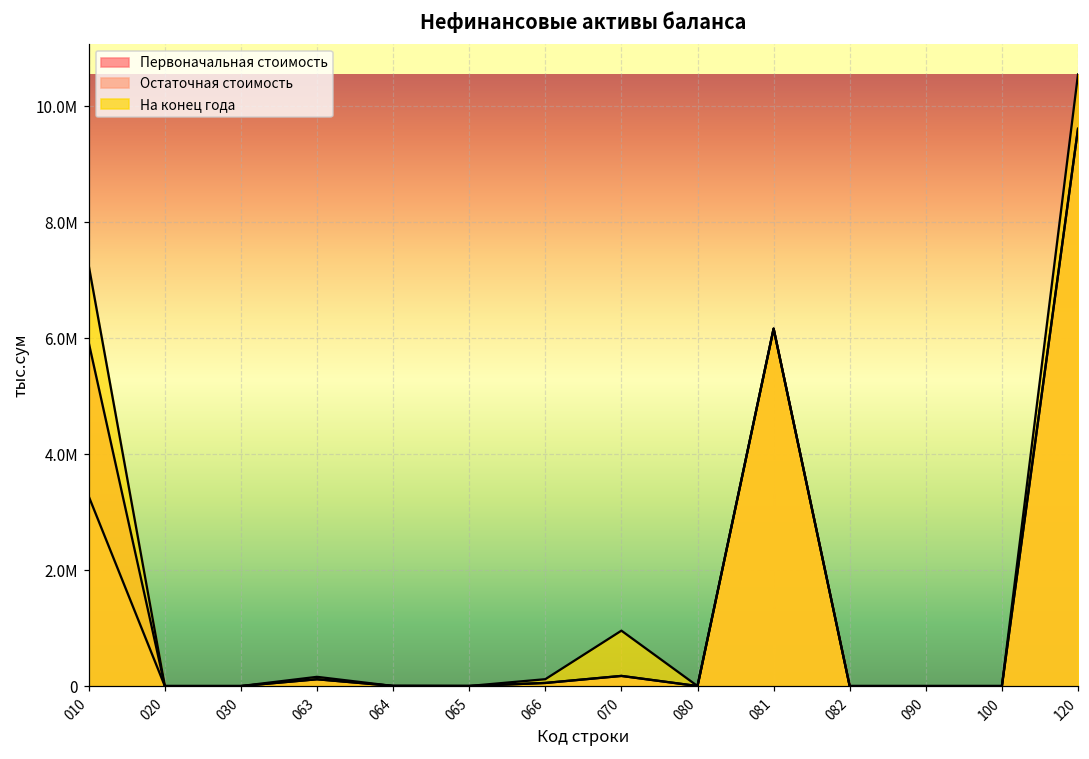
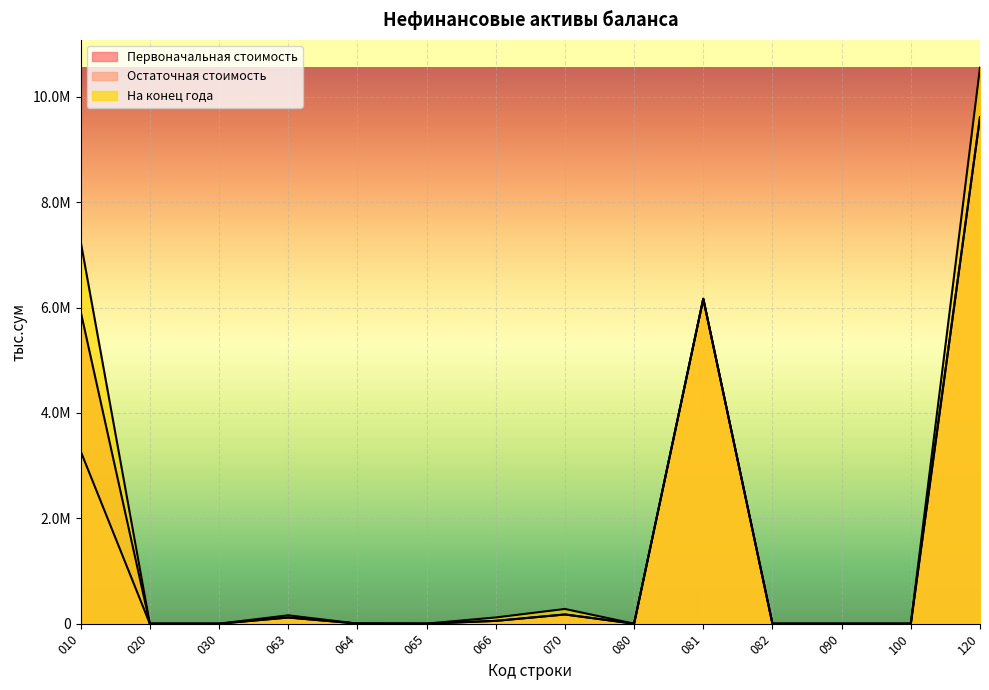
На конец года, 070: 1000000 -> 300000
